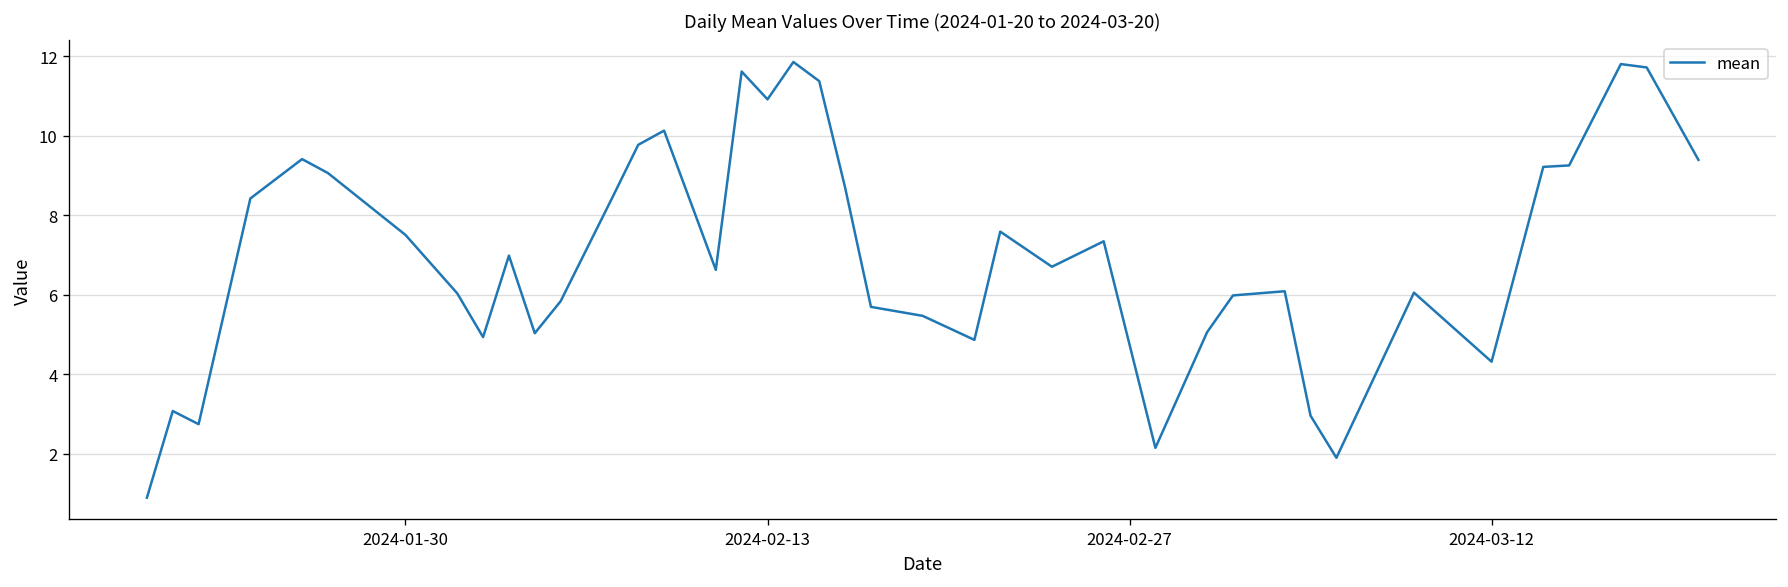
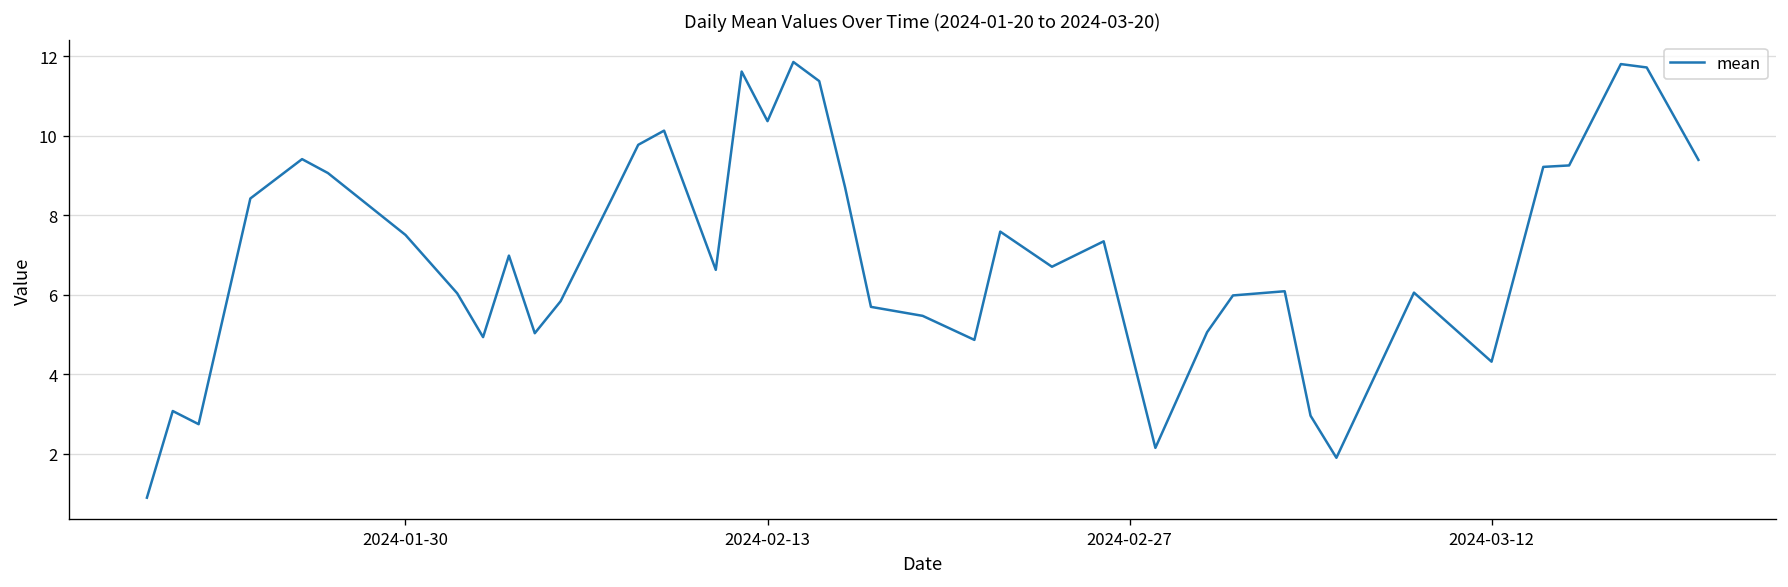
2024-02-13: 10.9 -> 10.4
